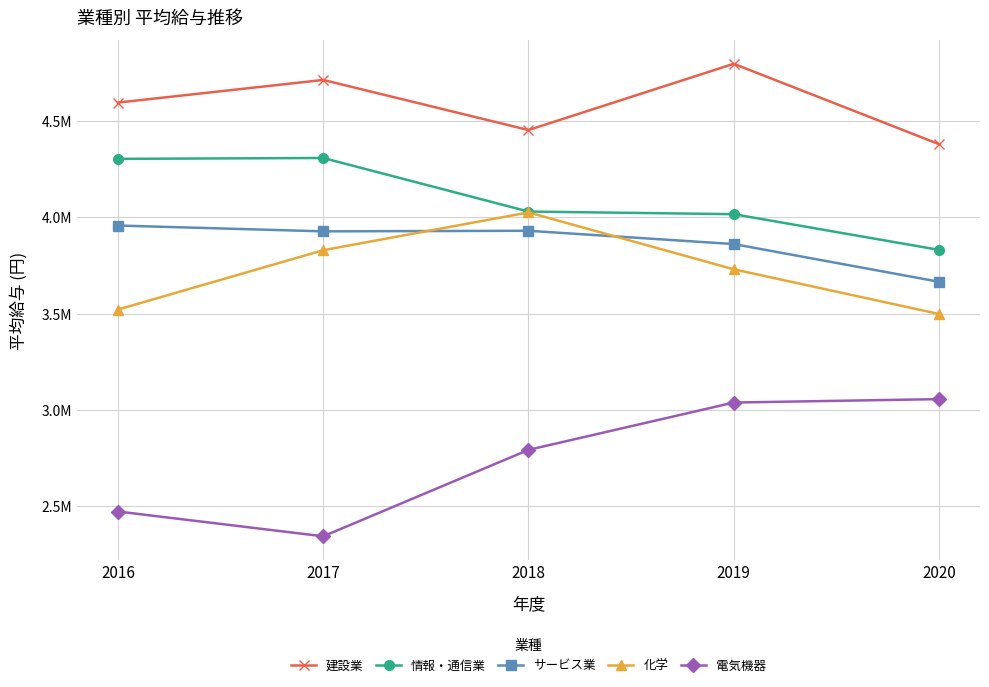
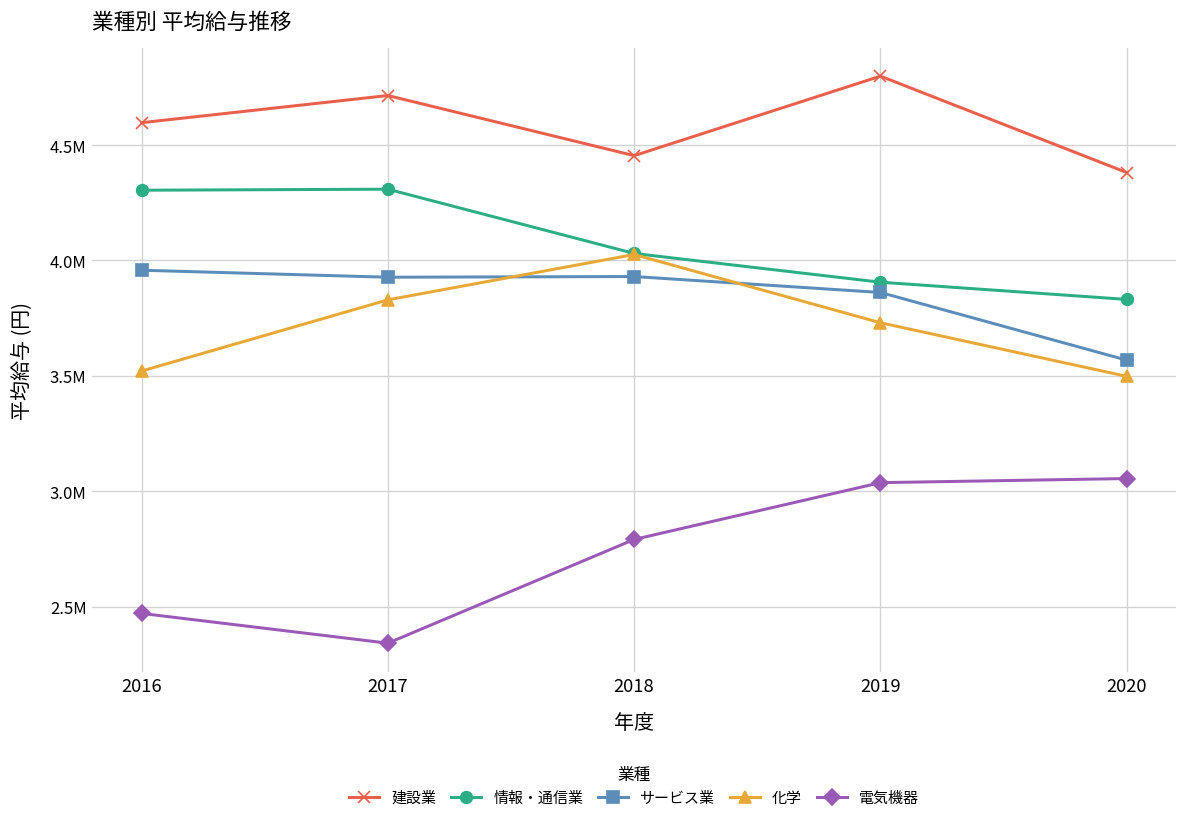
情報・通信業, 2019: 4020000 -> 3910000
サービス業, 2020: 3670000 -> 3570000
